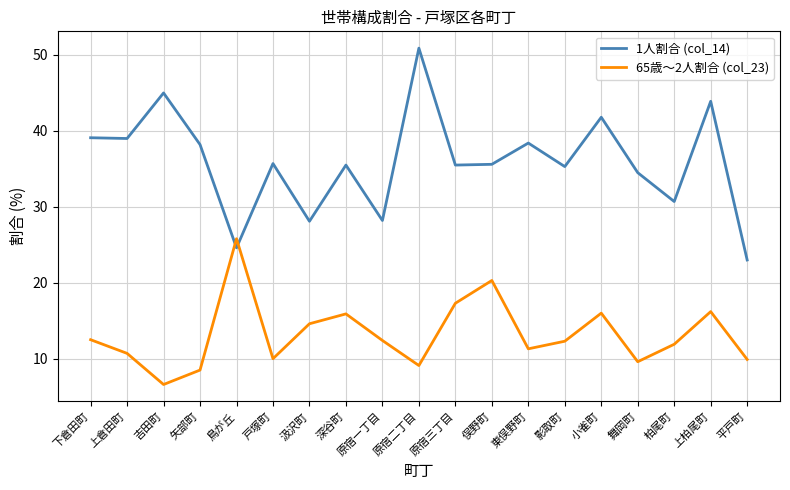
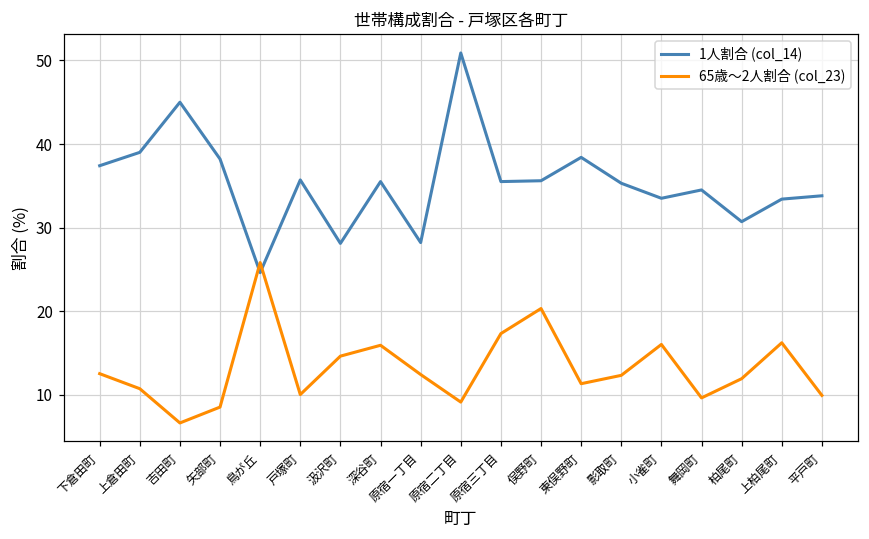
1人割合 (col_14), 下倉田町: 39 -> 37
1人割合 (col_14), 小雀町: 42 -> 34
1人割合 (col_14), 上柏尾町: 44 -> 33
1人割合 (col_14), 平戸町: 23 -> 34
